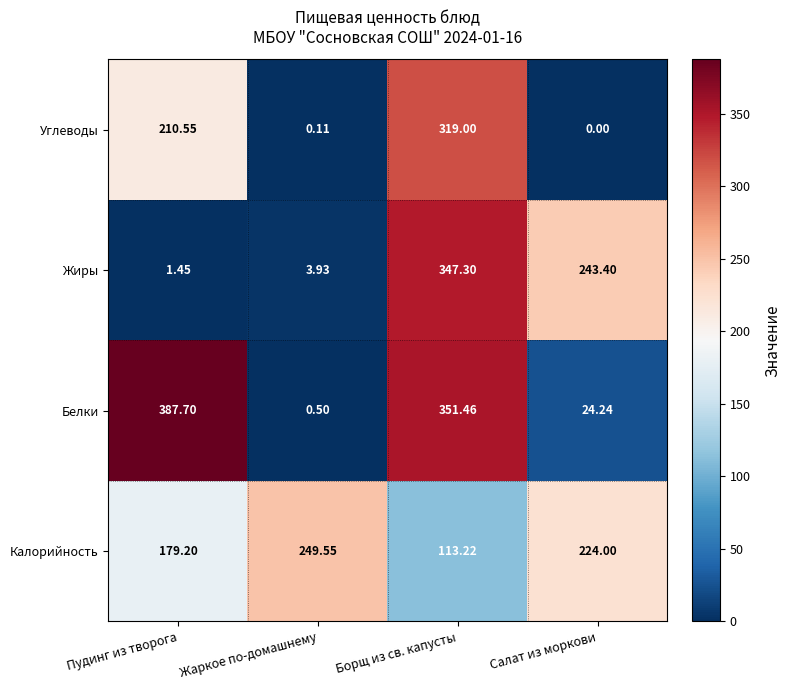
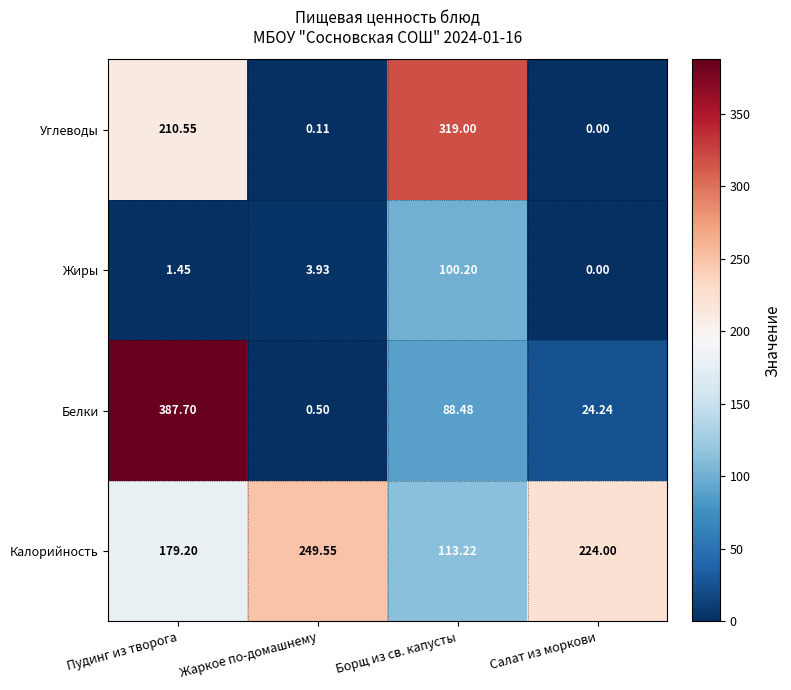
Жиры, Борщ из св. капусты: 347.30 -> 100.20
Жиры, Салат из моркови: 243.40 -> 0.00
Белки, Борщ из св. капусты: 351.46 -> 88.48
